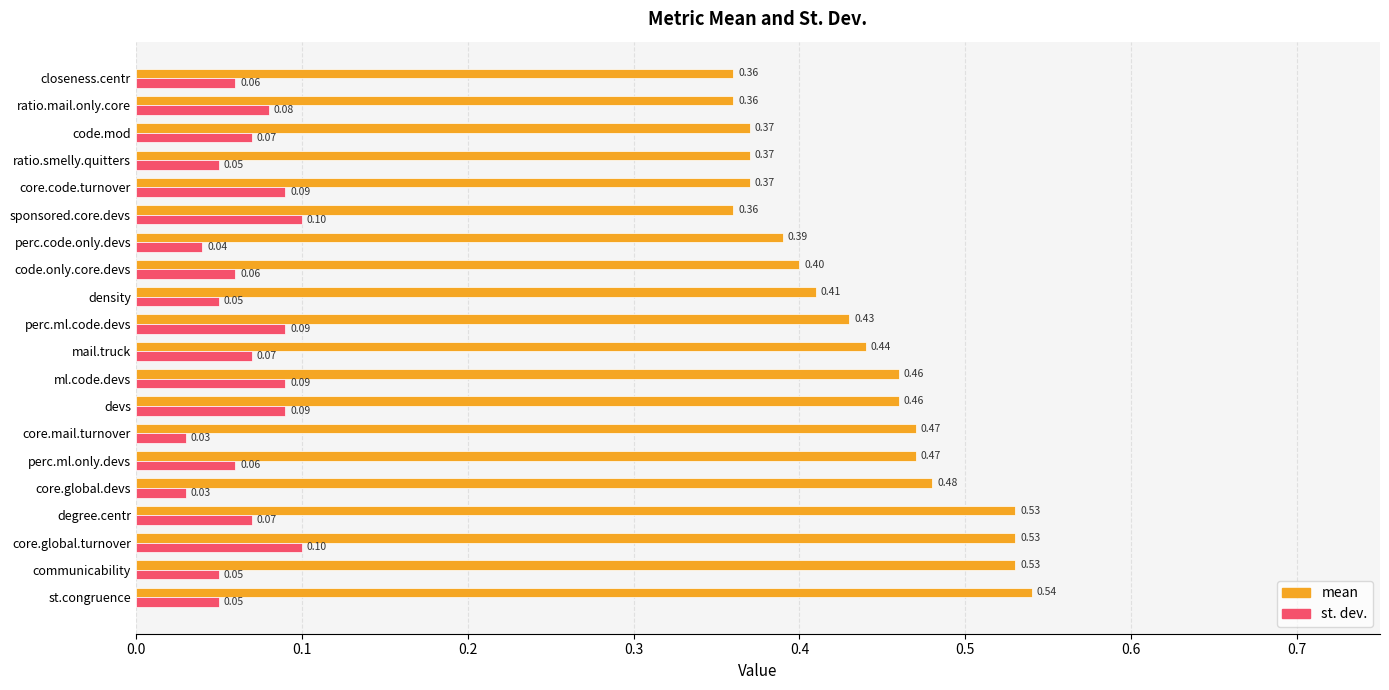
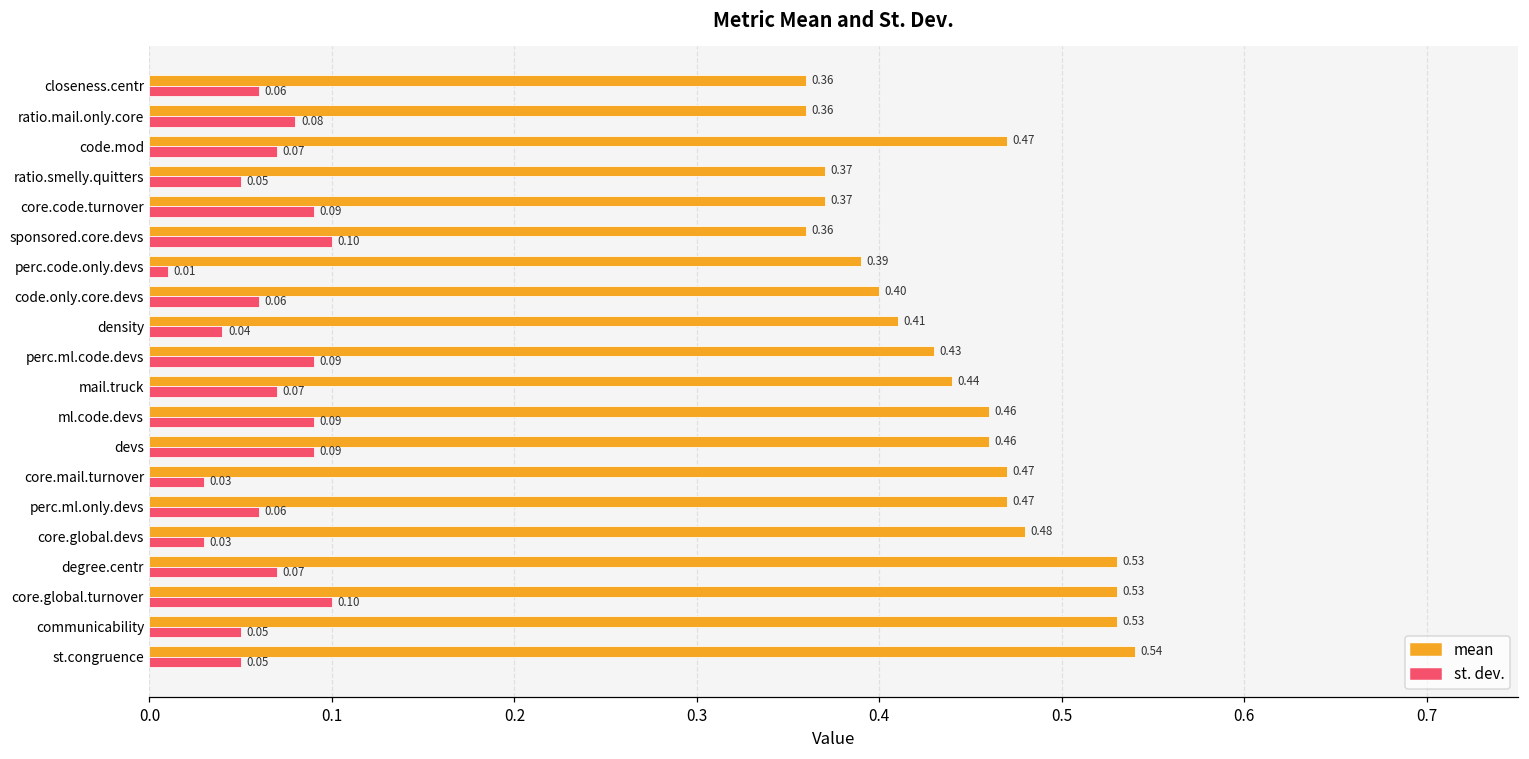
mean, code.mod: 0.37 -> 0.47
st. dev., perc.code.only.devs: 0.04 -> 0.01
st. dev., density: 0.05 -> 0.04
